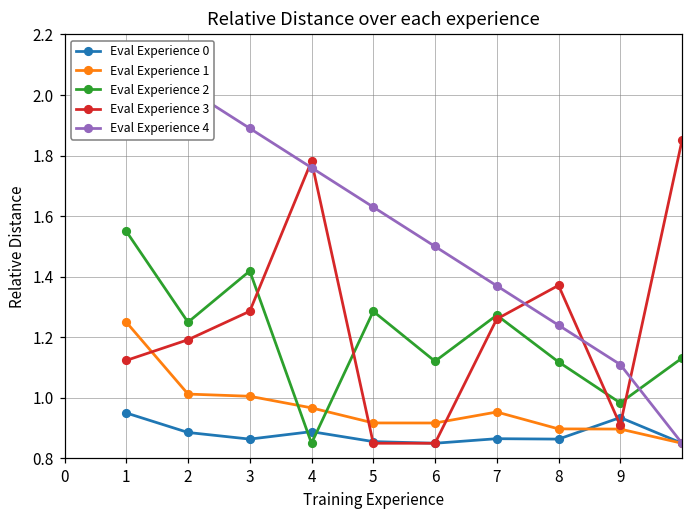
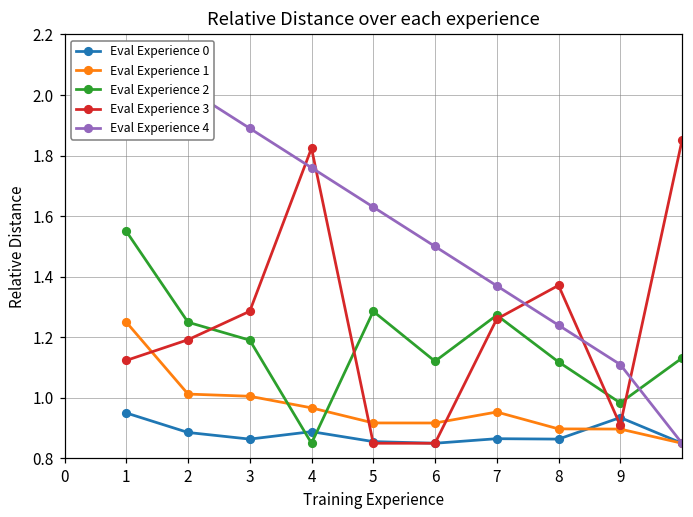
Eval Experience 2, 3: 1.42 -> 1.19
Eval Experience 3, 4: 1.78 -> 1.82
